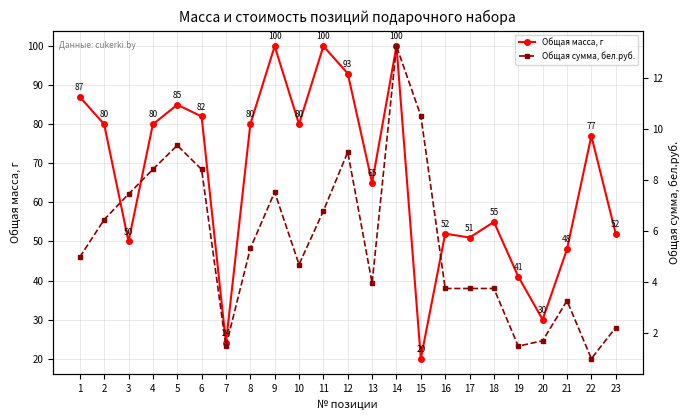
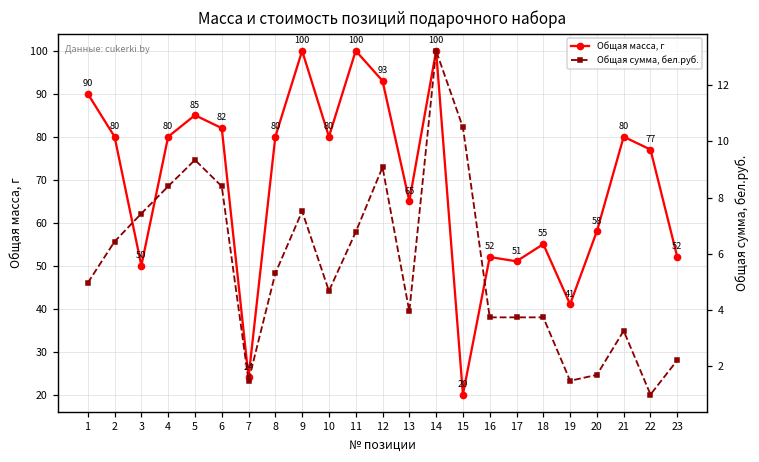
Общая масса, г, 1: 87 -> 90
Общая масса, г, 20: 30 -> 58
Общая масса, г, 21: 48 -> 80
